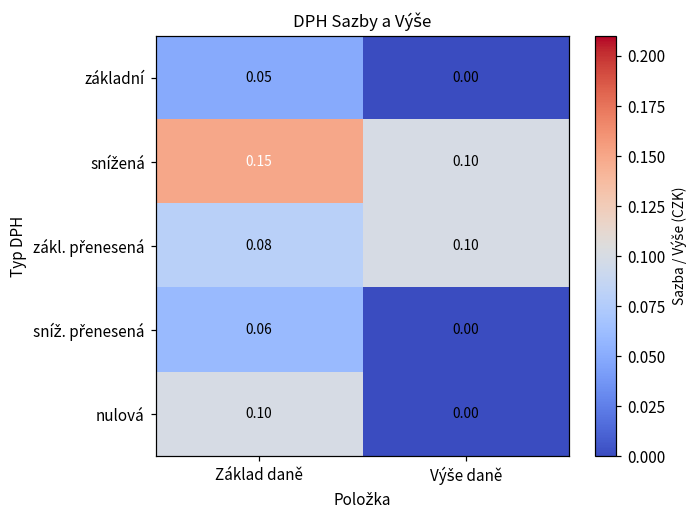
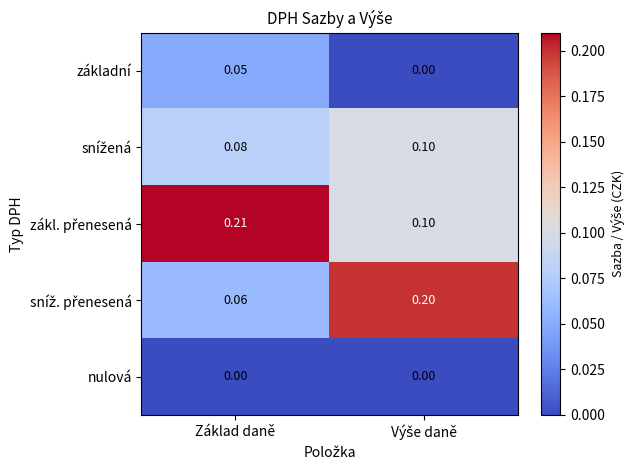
snížená, Základ daně: 0.15 -> 0.08
zákl. přenesená, Základ daně: 0.08 -> 0.21
sníž. přenesená, Výše daně: 0.00 -> 0.20
nulová, Základ daně: 0.10 -> 0.00
